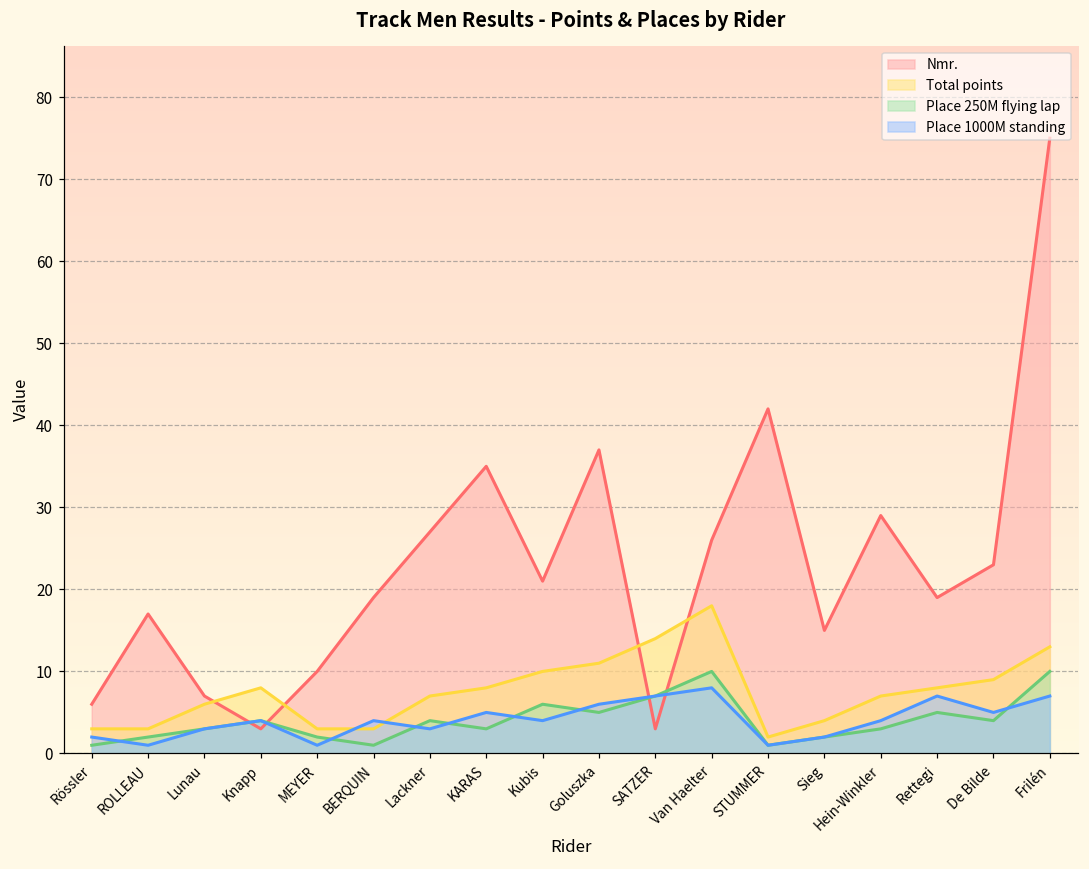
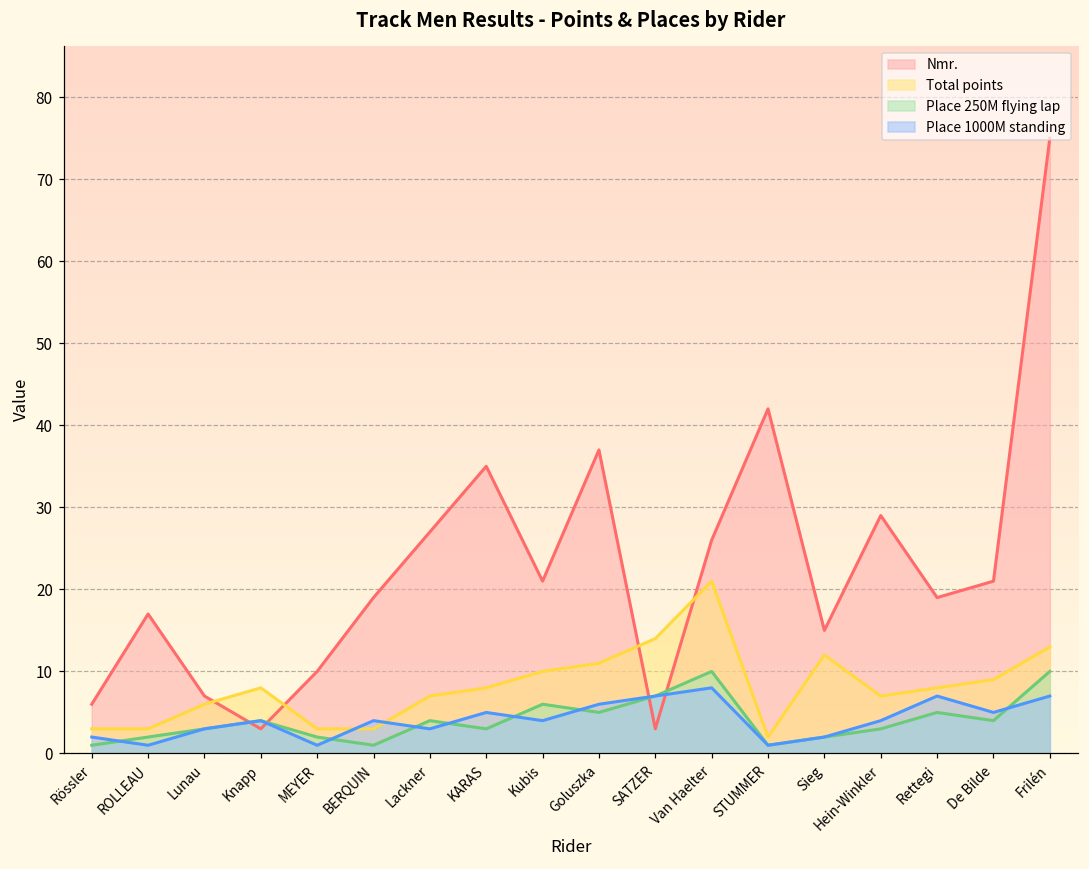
Total points, Van Haelter: 18 -> 21
Total points, Sieg: 4 -> 12
Nmr., De Bilde: 23 -> 21
